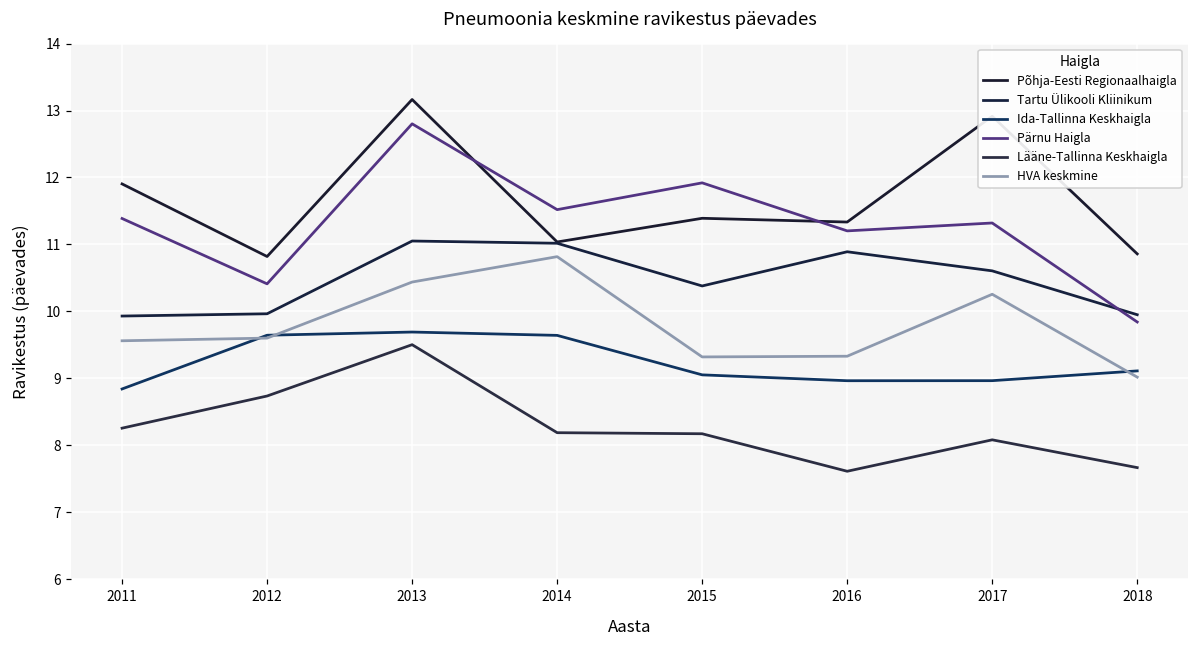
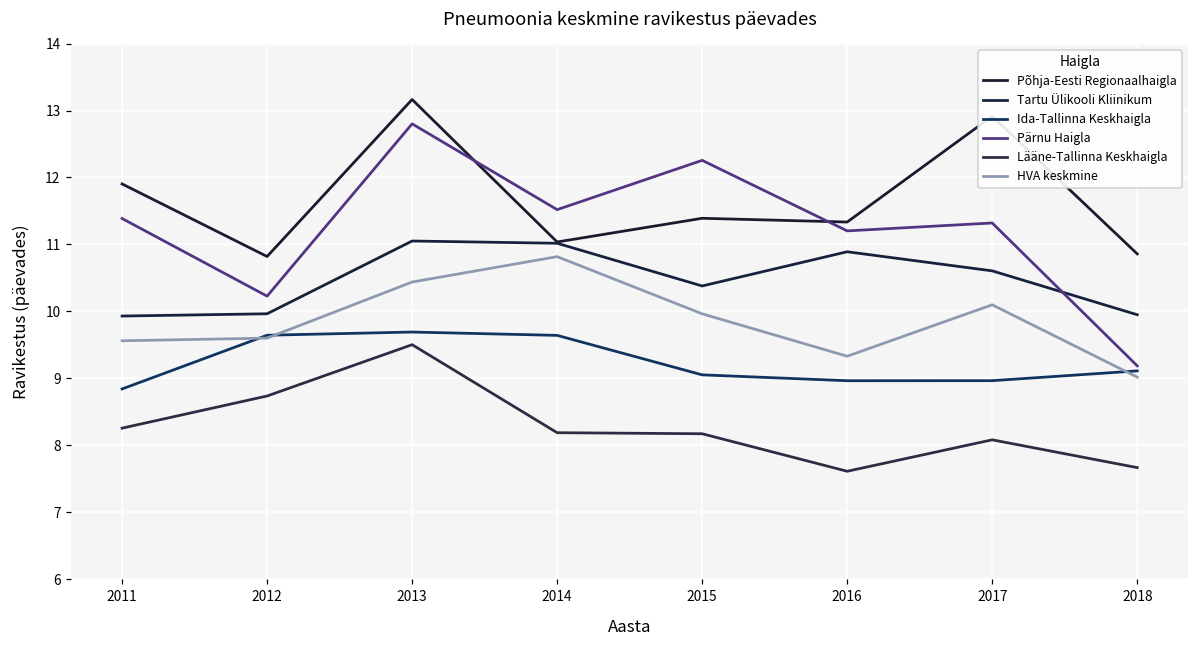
Pärnu Haigla, 2012: 10.4 -> 10.2
Pärnu Haigla, 2015: 11.9 -> 12.3
HVA keskmine, 2015: 9.3 -> 10.0
HVA keskmine, 2017: 10.3 -> 10.1
Pärnu Haigla, 2018: 9.8 -> 9.2
